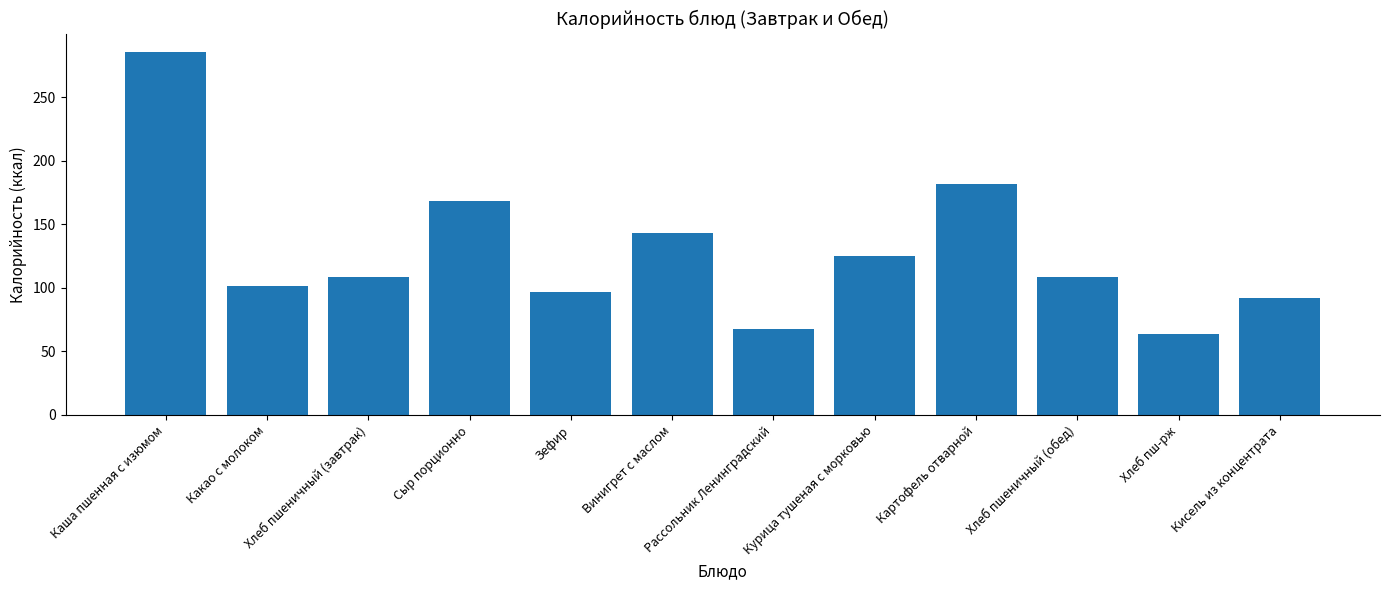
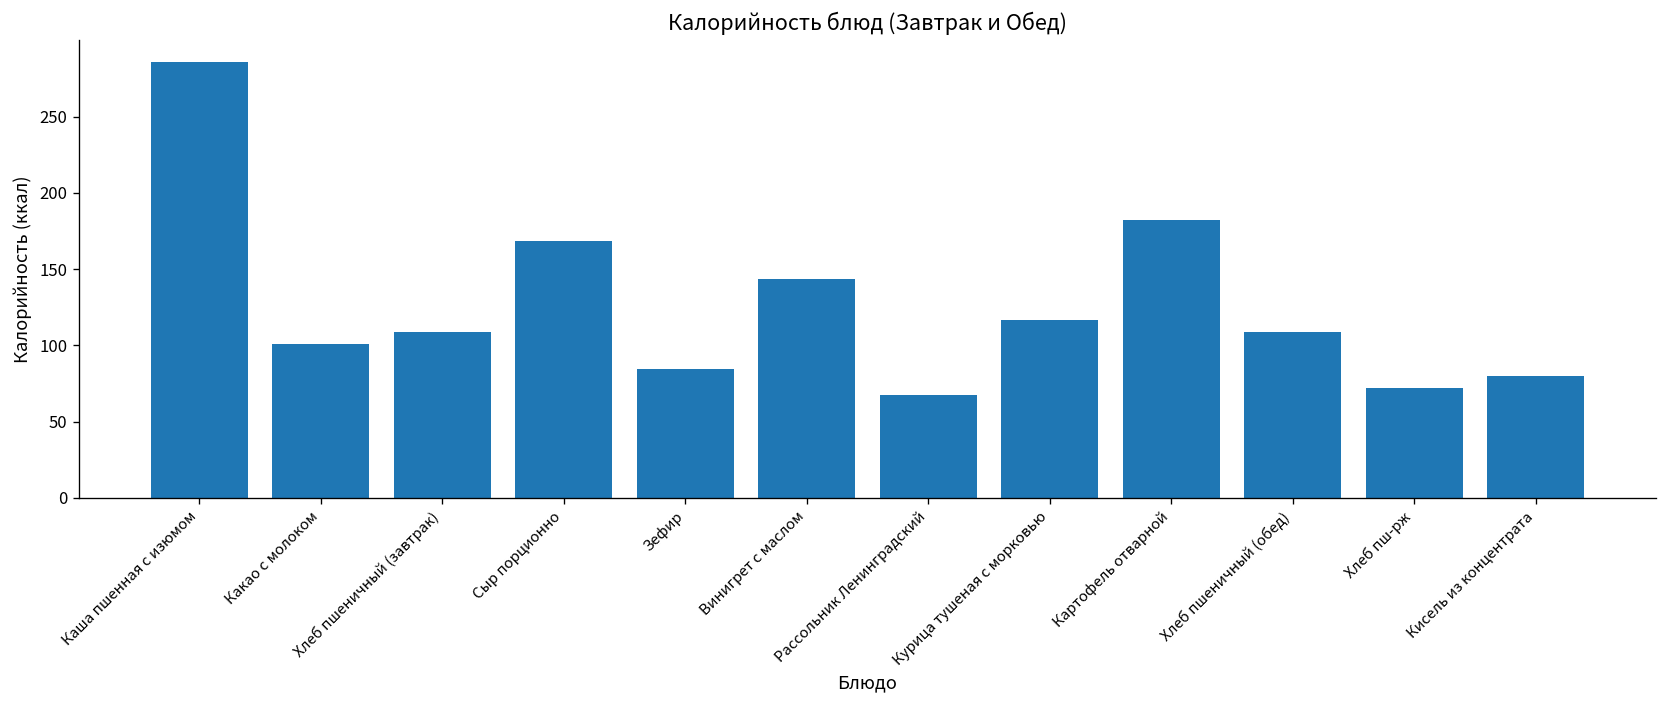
Зефир: 97 -> 84
Курица тушеная с морковью: 125 -> 116
Хлеб пш-рж: 64 -> 72
Кисель из концентрата: 92 -> 80
